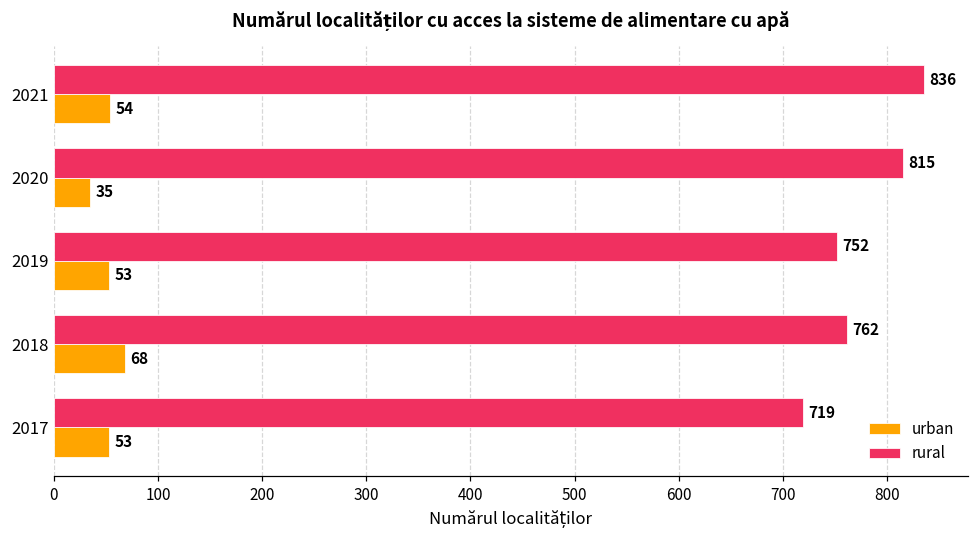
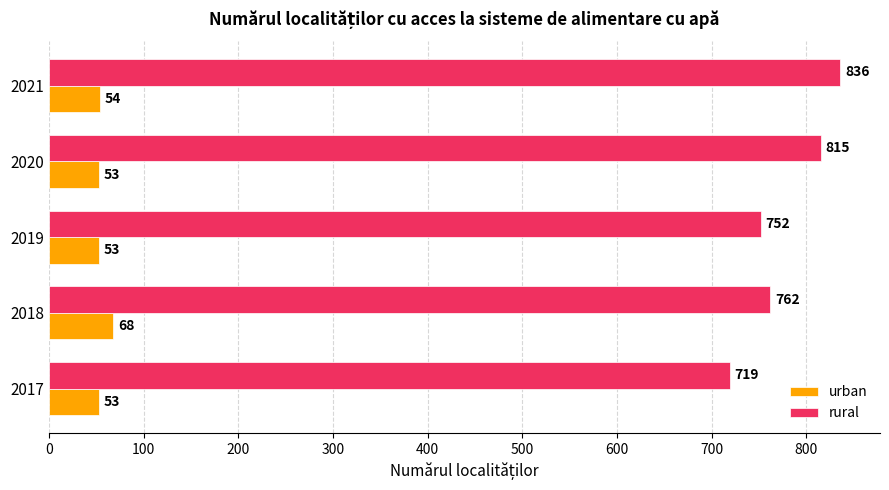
urban, 2020: 35 -> 53
